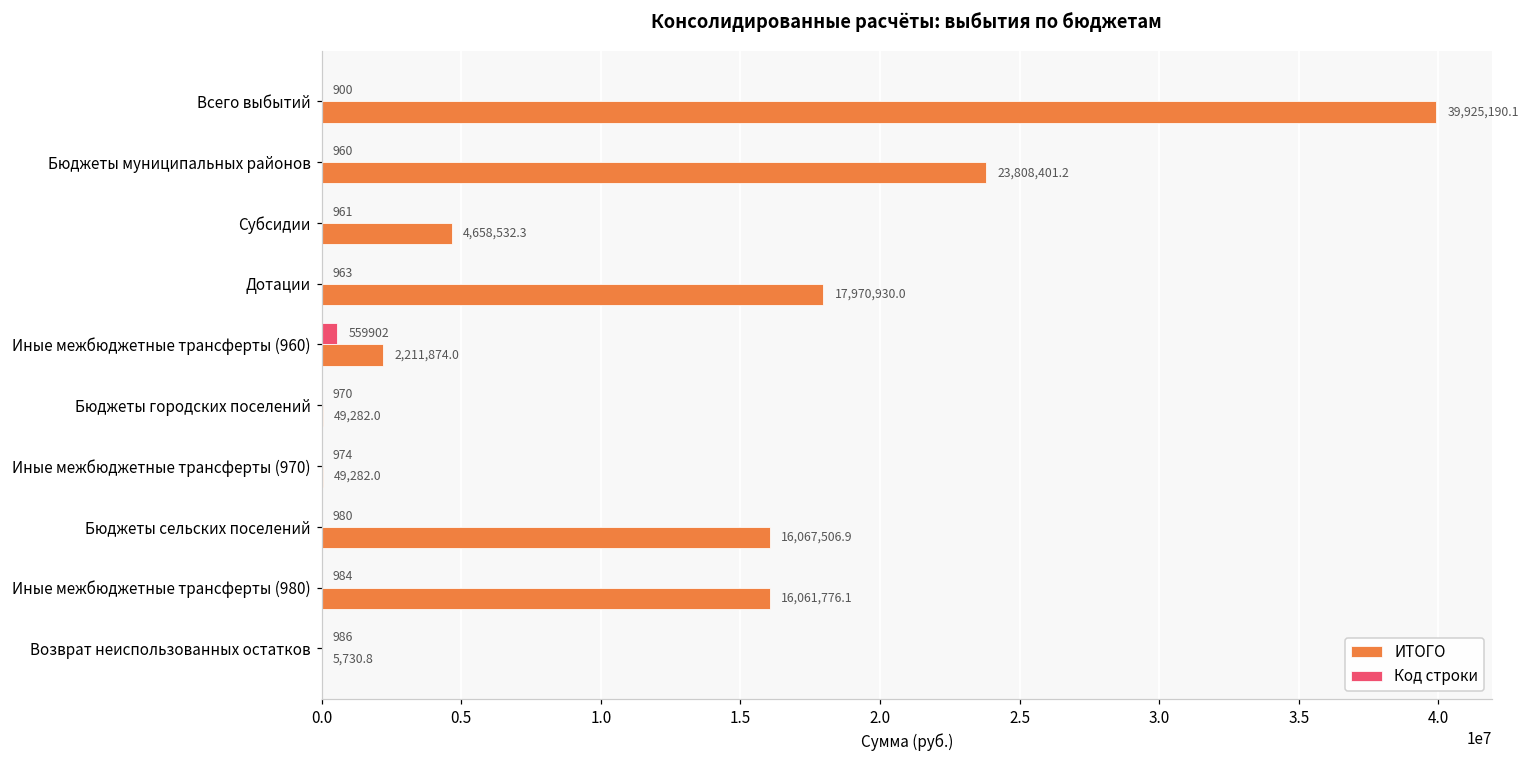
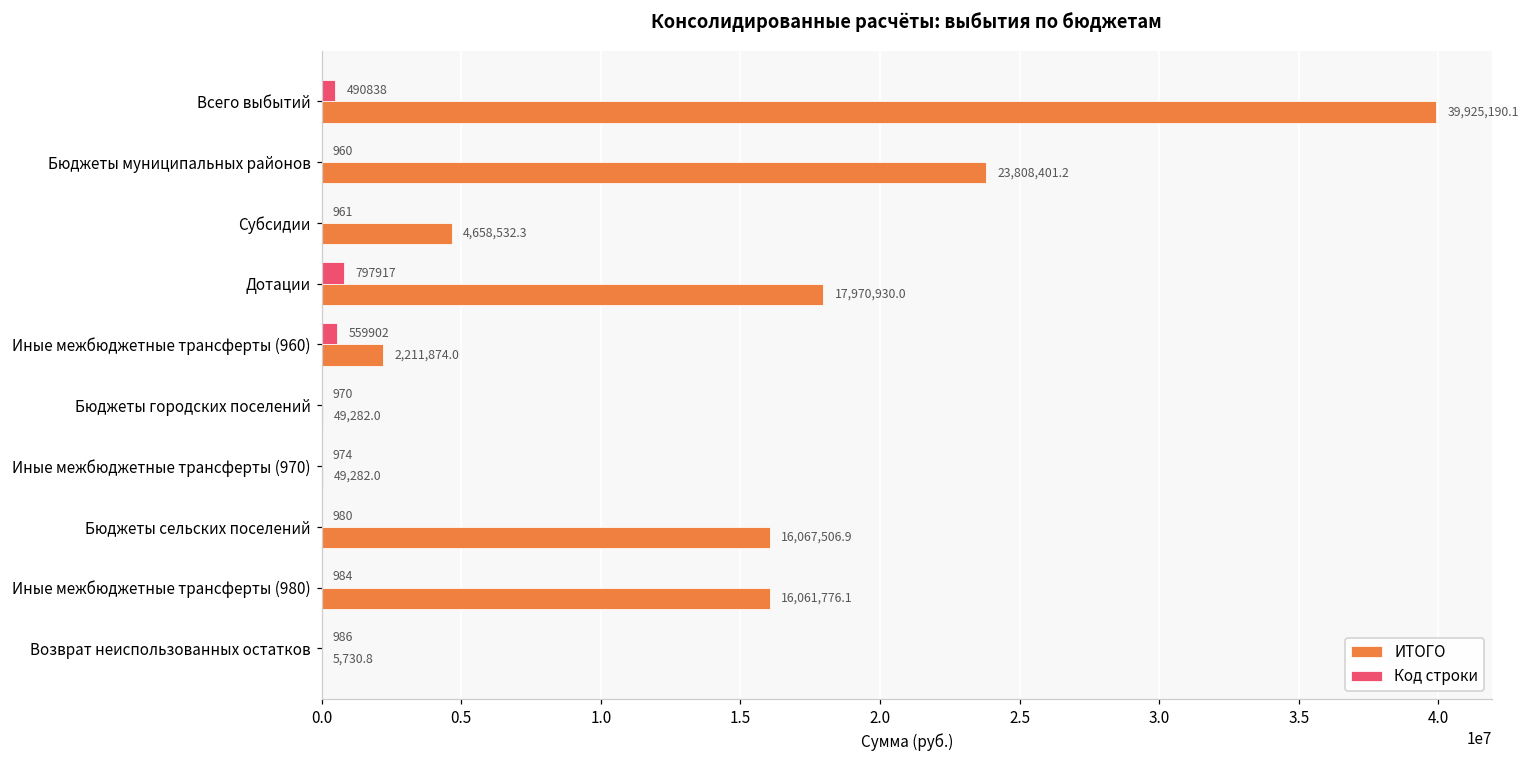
Код строки, Всего выбытий: 900 -> 490838
Код строки, Дотации: 963 -> 797917
